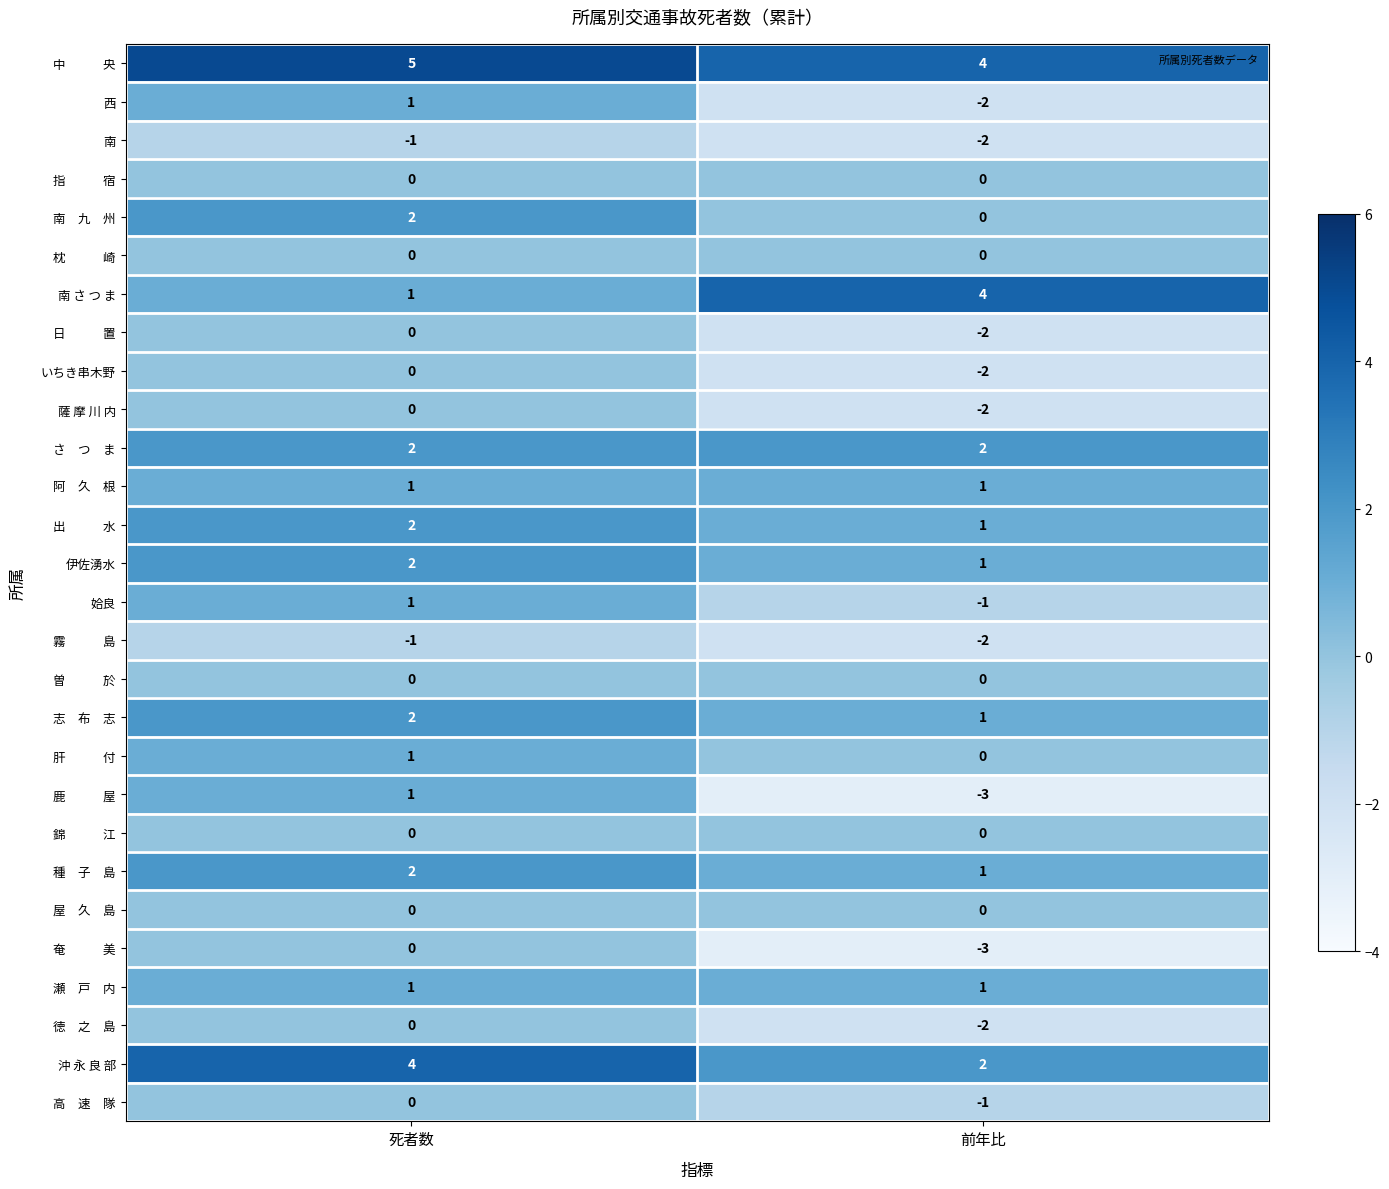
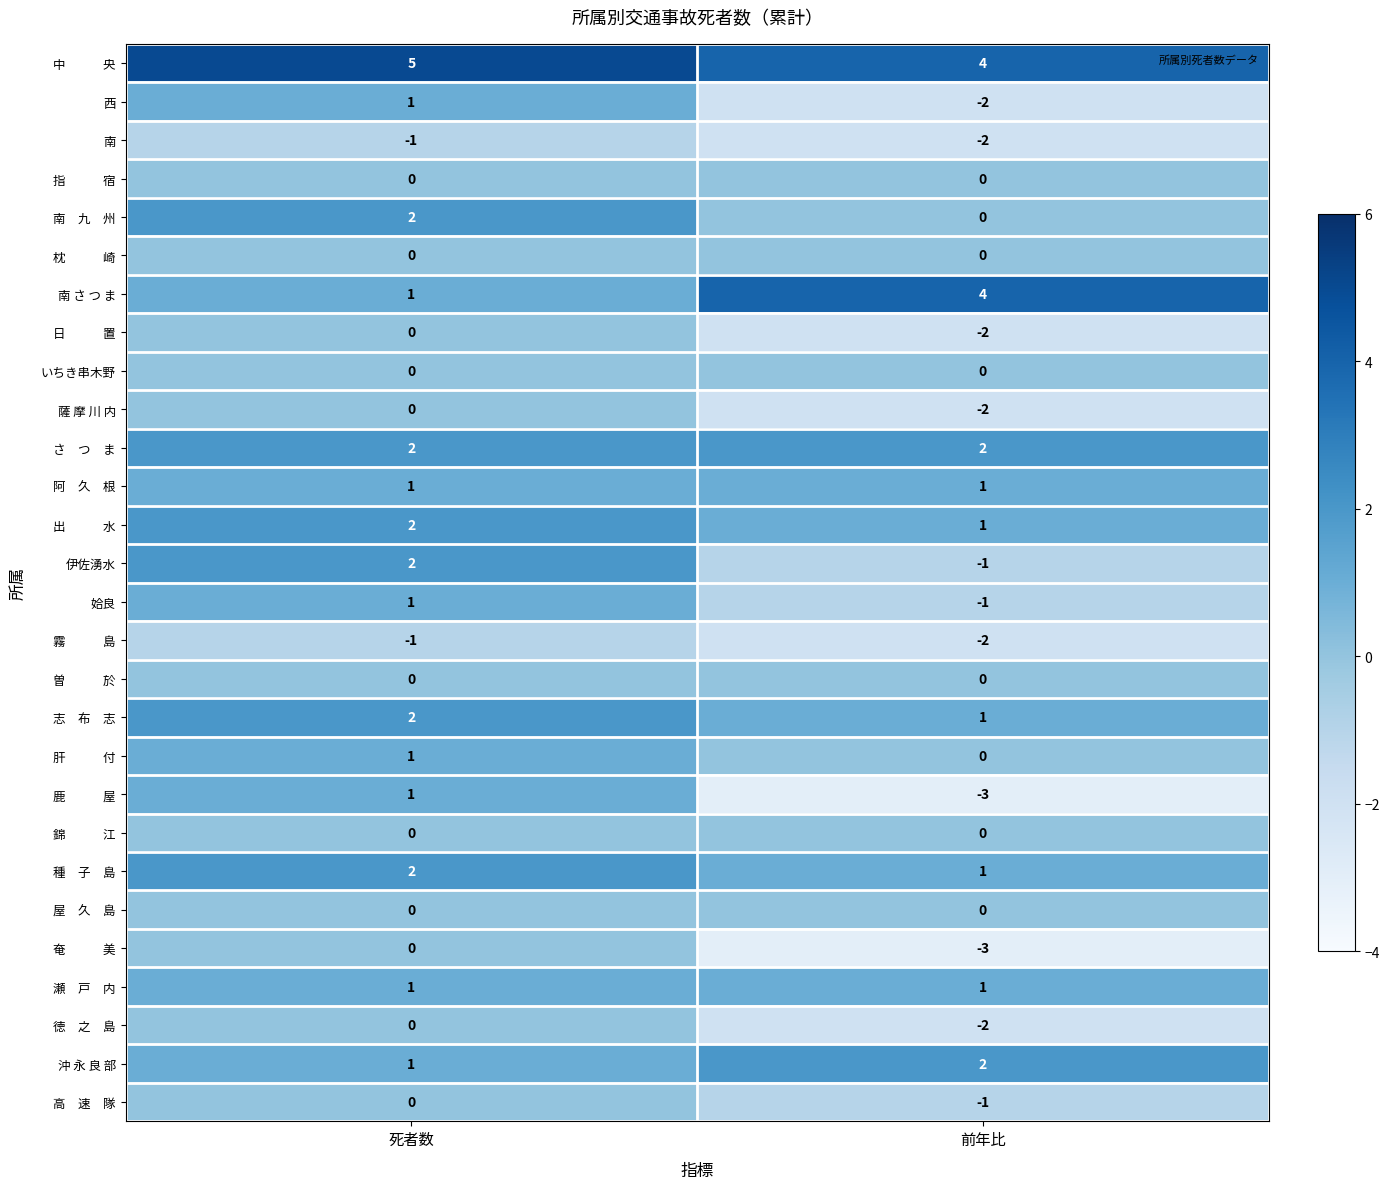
いちき串木野, 前年比: -2 -> 0
伊佐湧水, 前年比: 1 -> -1
沖 永 良 部, 死者数: 4 -> 1
